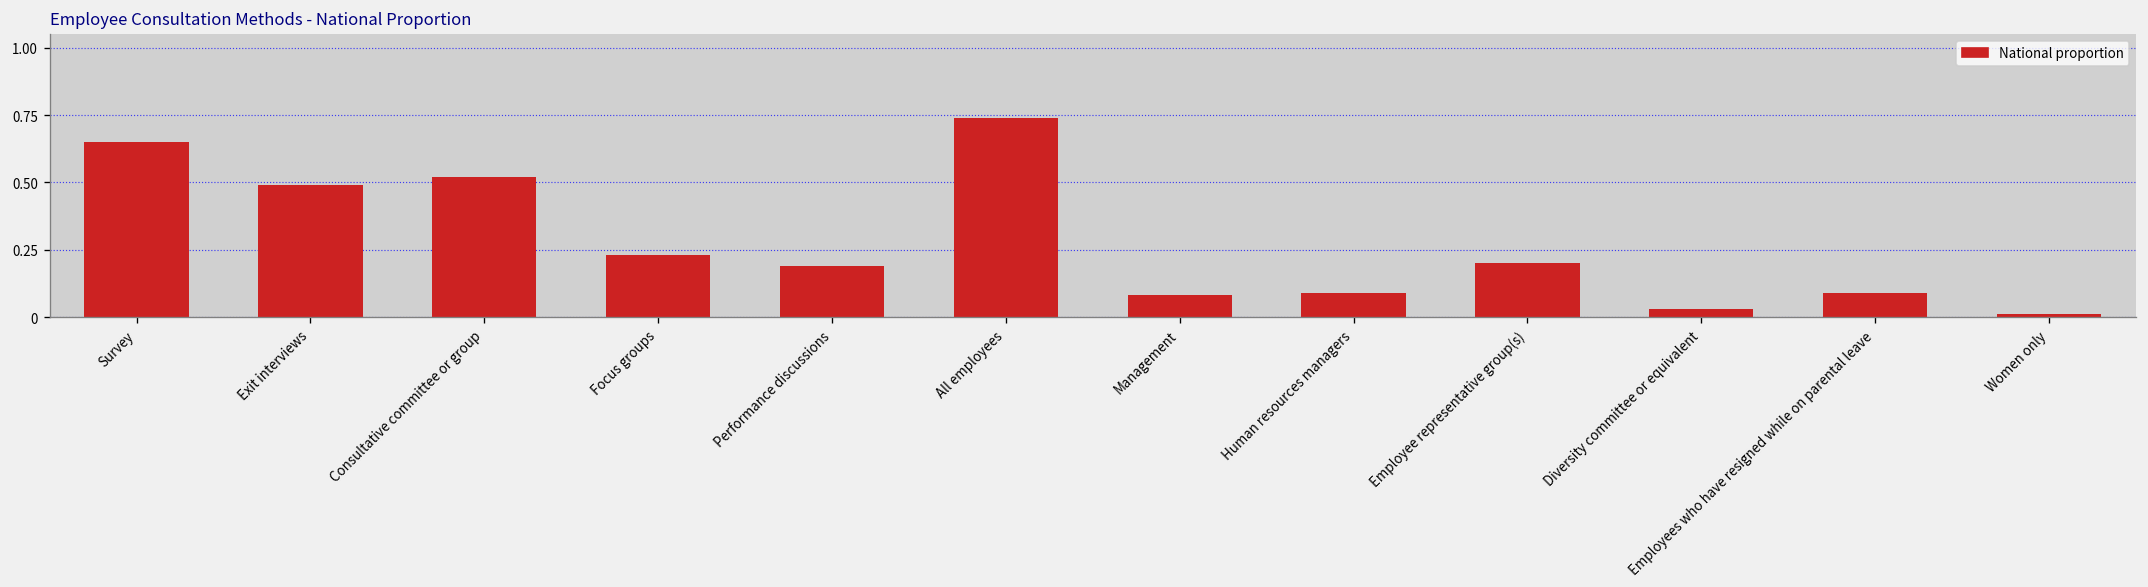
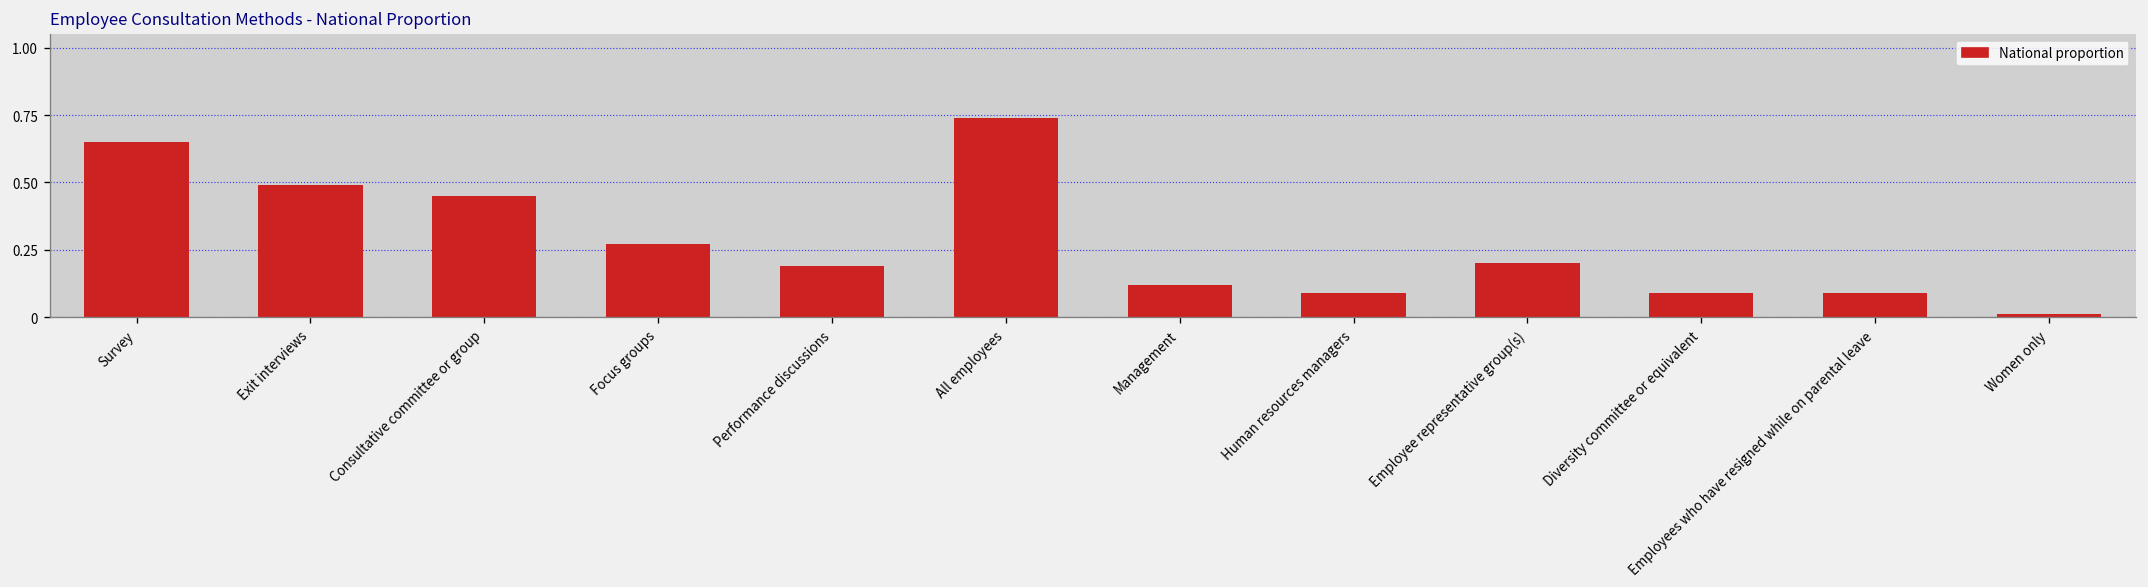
Consultative committee or group: 0.52 -> 0.45
Focus groups: 0.23 -> 0.27
Management: 0.08 -> 0.12
Diversity committee or equivalent: 0.03 -> 0.09
